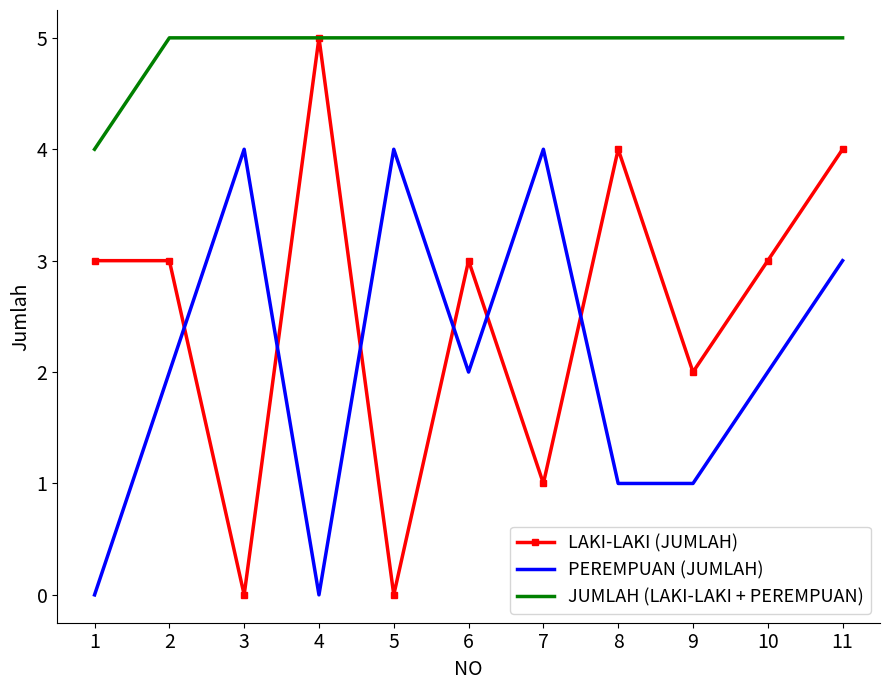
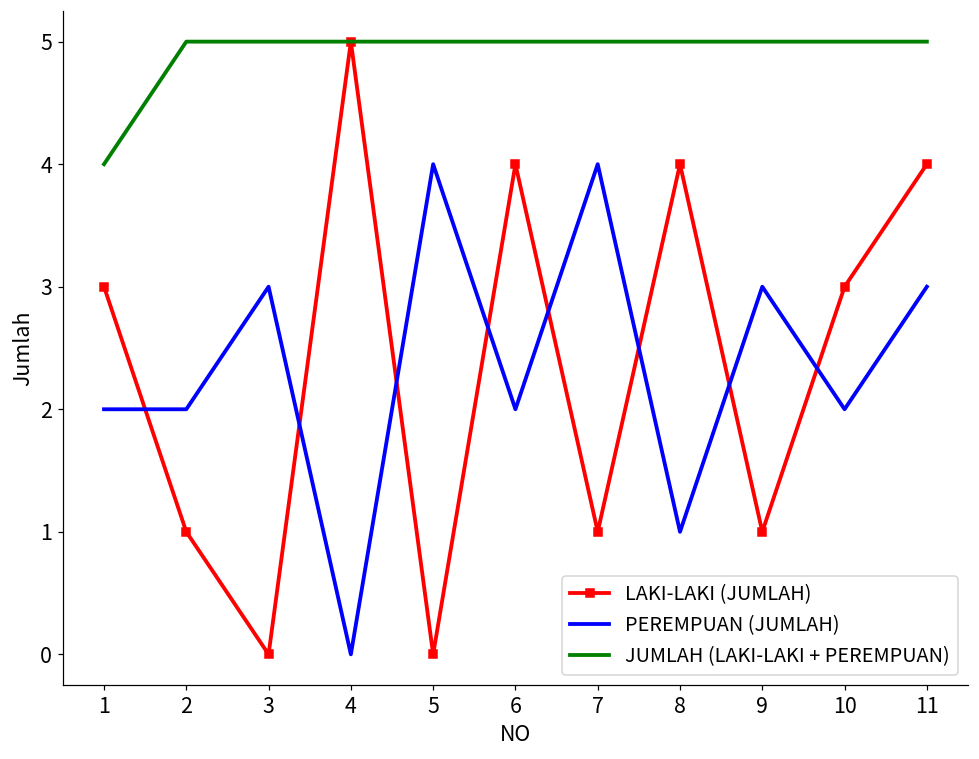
PEREMPUAN (JUMLAH), 1: 0 -> 2
LAKI-LAKI (JUMLAH), 2: 3 -> 1
PEREMPUAN (JUMLAH), 3: 4 -> 3
LAKI-LAKI (JUMLAH), 6: 3 -> 4
LAKI-LAKI (JUMLAH), 9: 2 -> 1
PEREMPUAN (JUMLAH), 9: 1 -> 3
